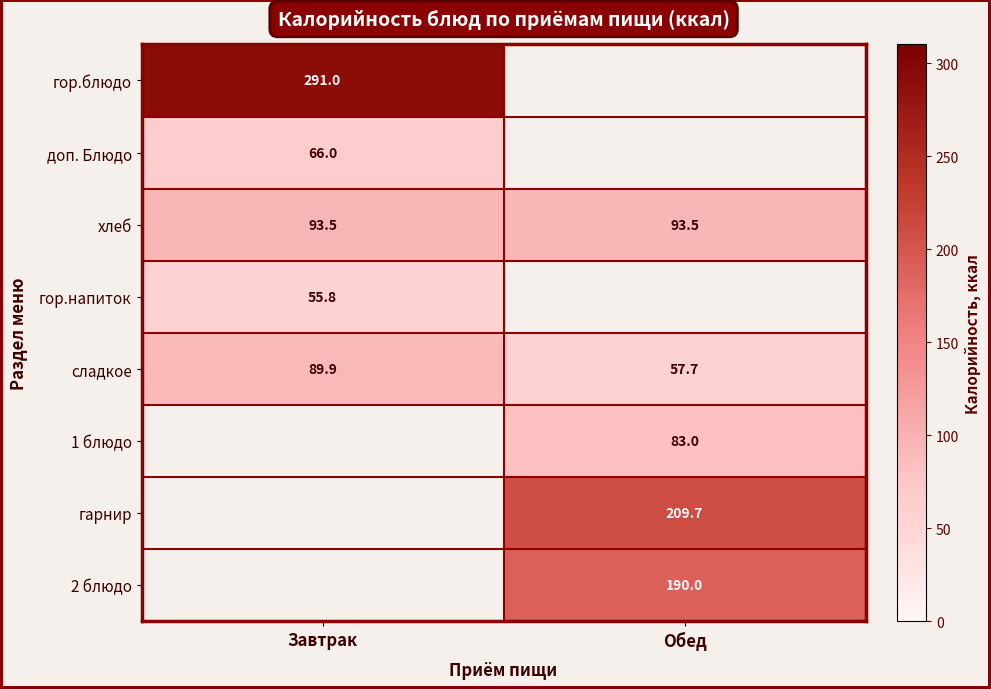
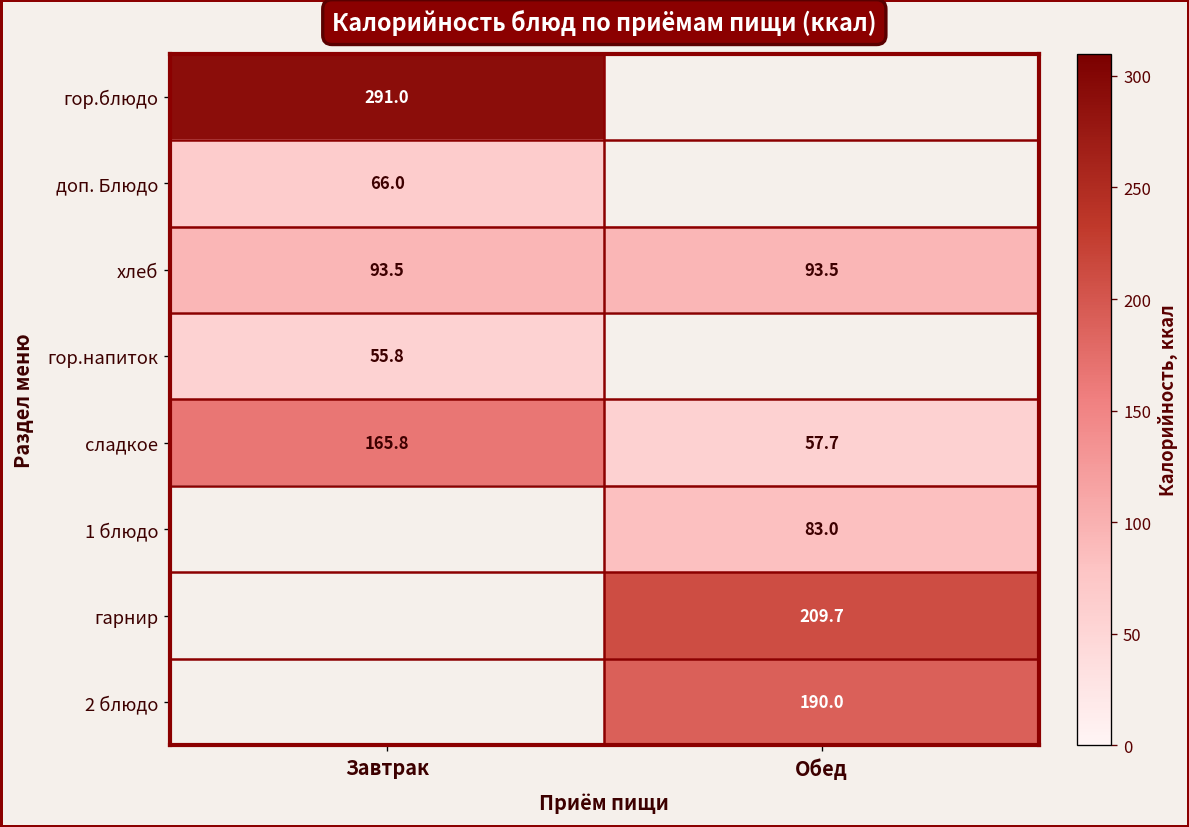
сладкое, Завтрак: 89.9 -> 165.8
